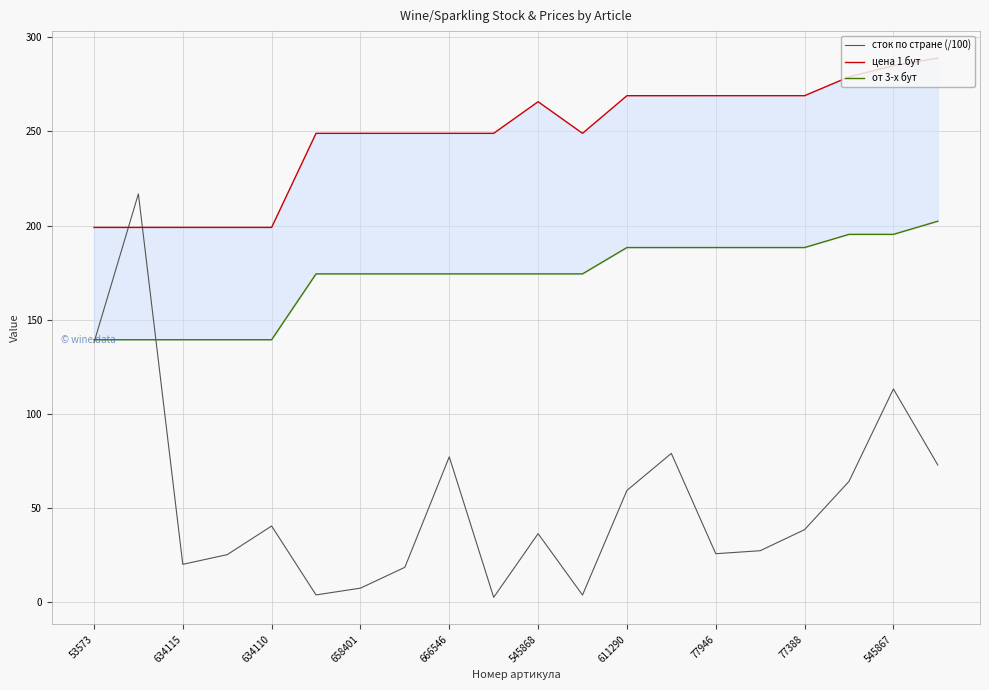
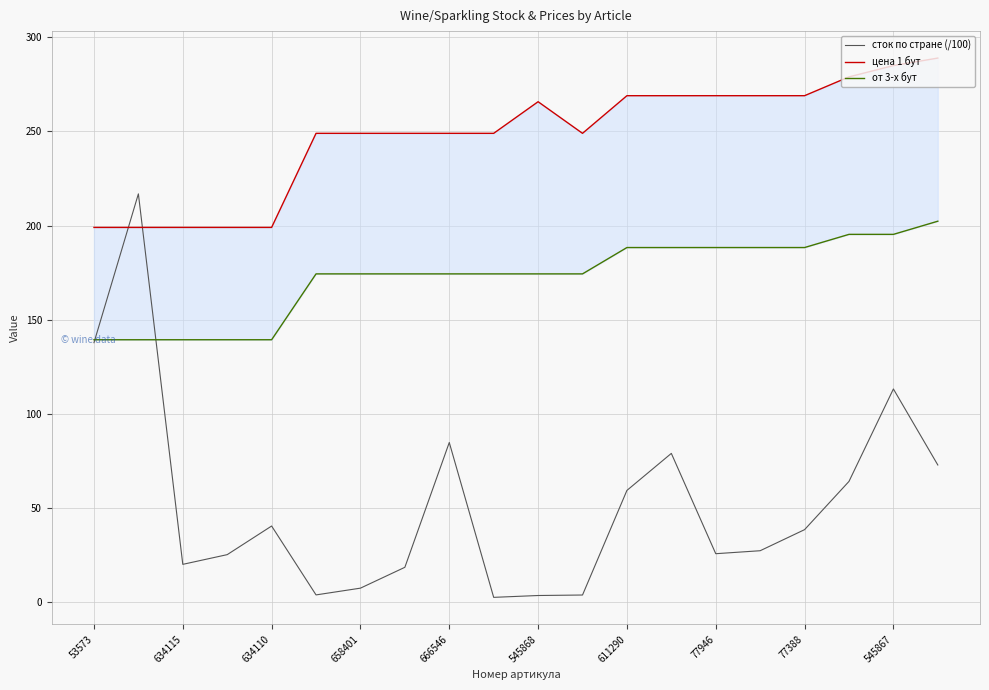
сток по стране (/100), 666546: 77 -> 85
сток по стране (/100), 545868: 36 -> 3
